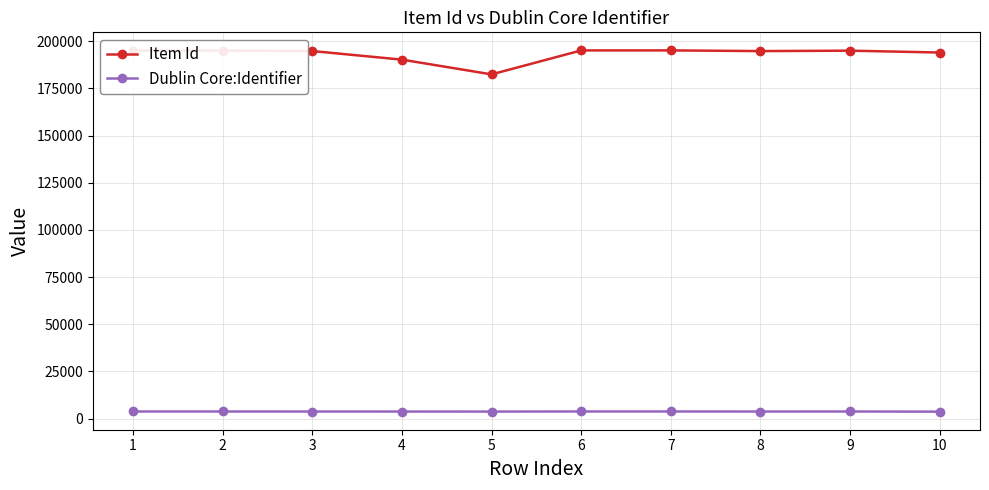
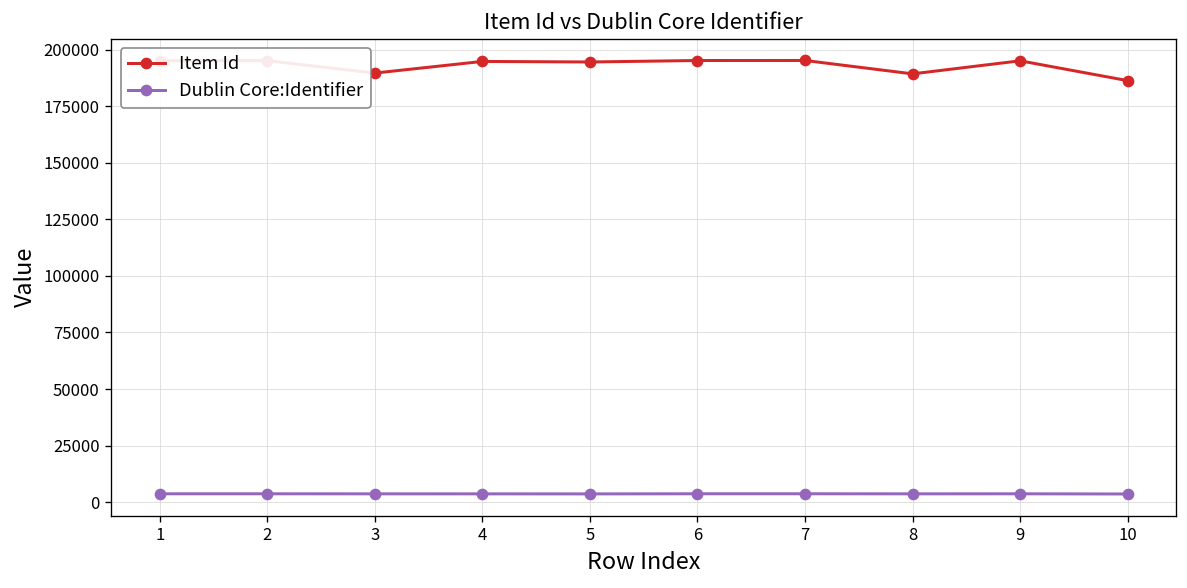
Item Id, 3: 195000 -> 190000
Item Id, 4: 190000 -> 195000
Item Id, 5: 182000 -> 194000
Item Id, 8: 195000 -> 189000
Item Id, 10: 194000 -> 186000
